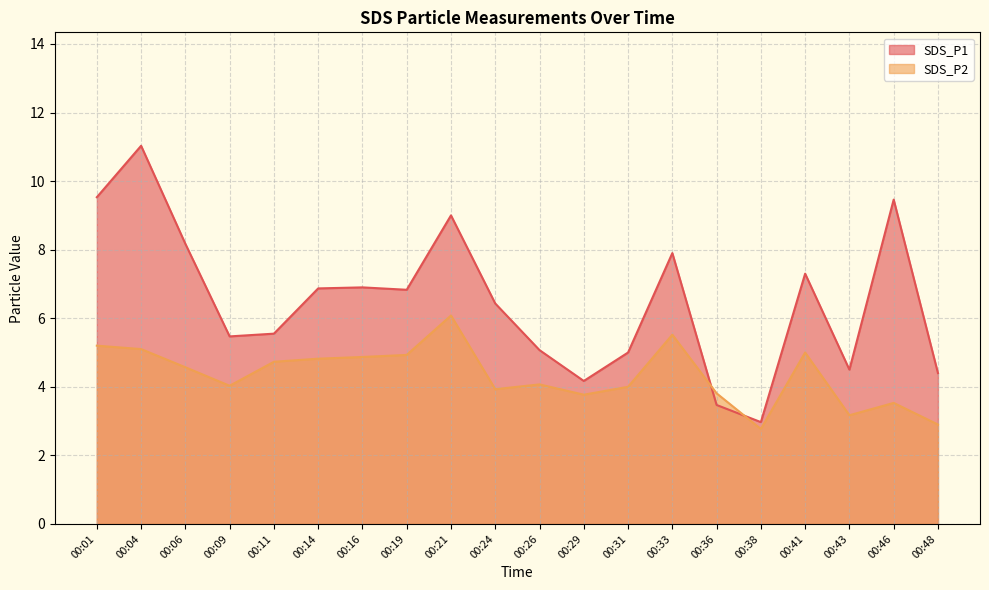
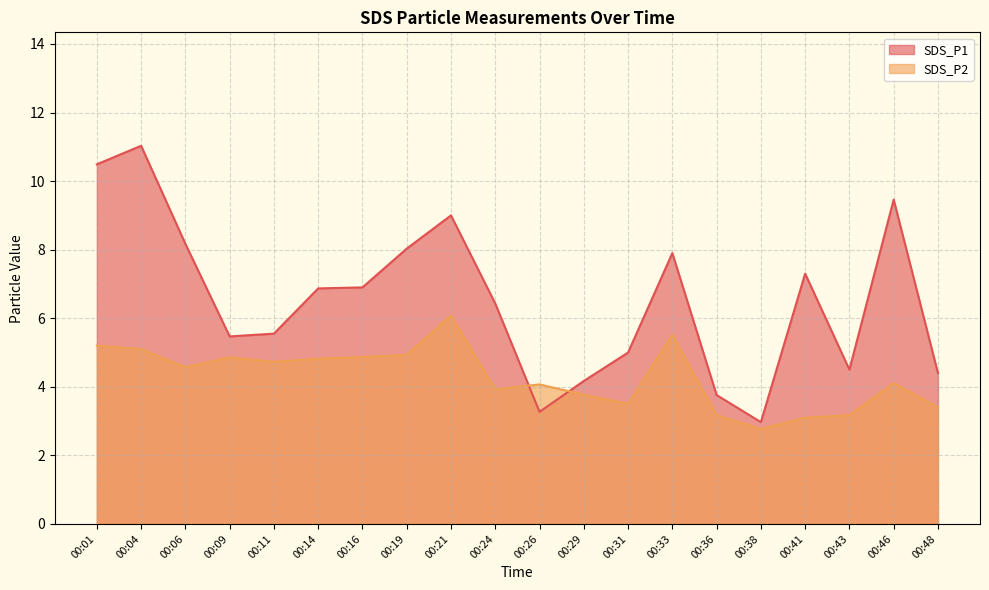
SDS_P1, 00:01: 9.5 -> 10.5
SDS_P2, 00:09: 4.0 -> 4.9
SDS_P1, 00:19: 6.8 -> 8.0
SDS_P1, 00:26: 5.1 -> 3.3
SDS_P2, 00:31: 4.0 -> 3.5
SDS_P1, 00:36: 3.5 -> 3.8
SDS_P2, 00:36: 3.8 -> 3.2
SDS_P2, 00:41: 5.0 -> 3.1
SDS_P2, 00:46: 3.5 -> 4.1
SDS_P2, 00:48: 2.9 -> 3.4
